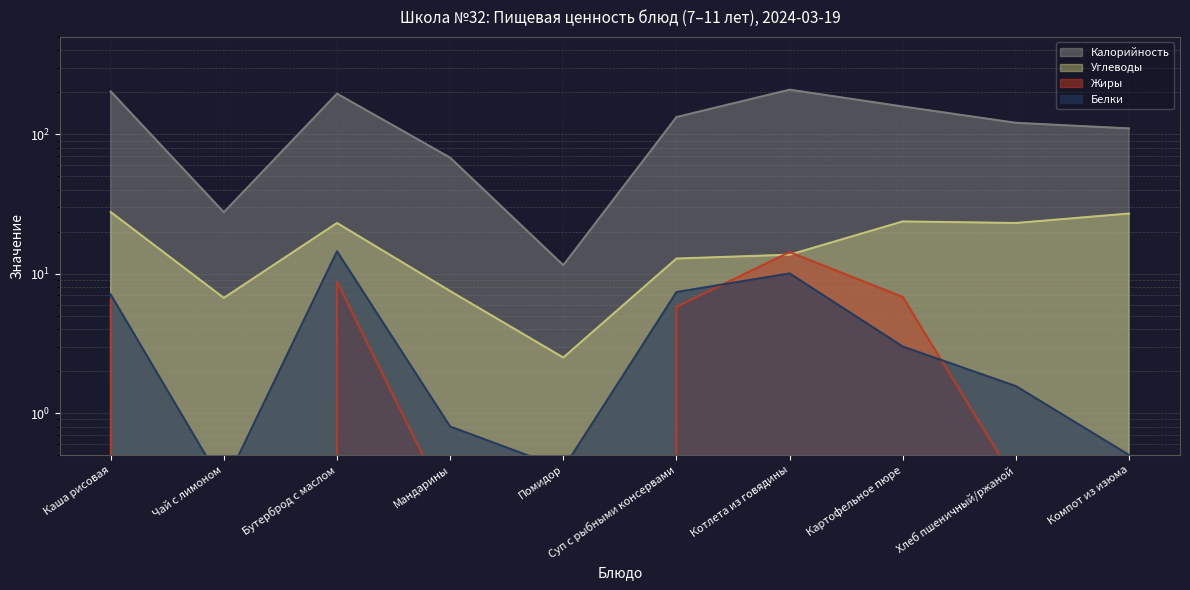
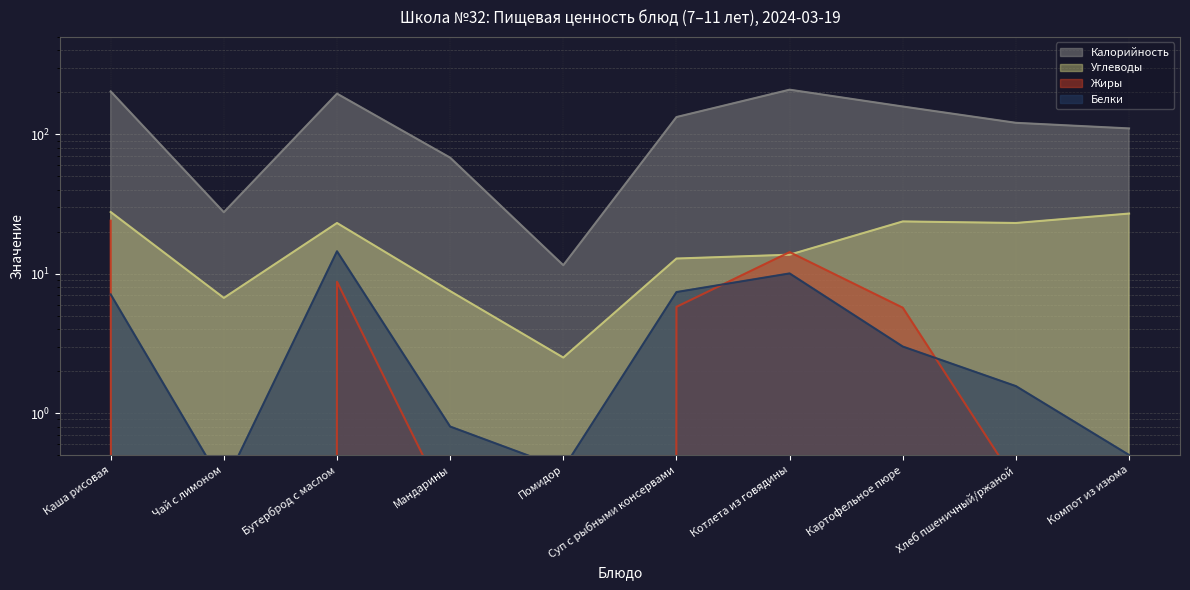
Жиры, Каша рисовая: 7 -> 24
Жиры, Картофельное пюре: 7 -> 5.7
